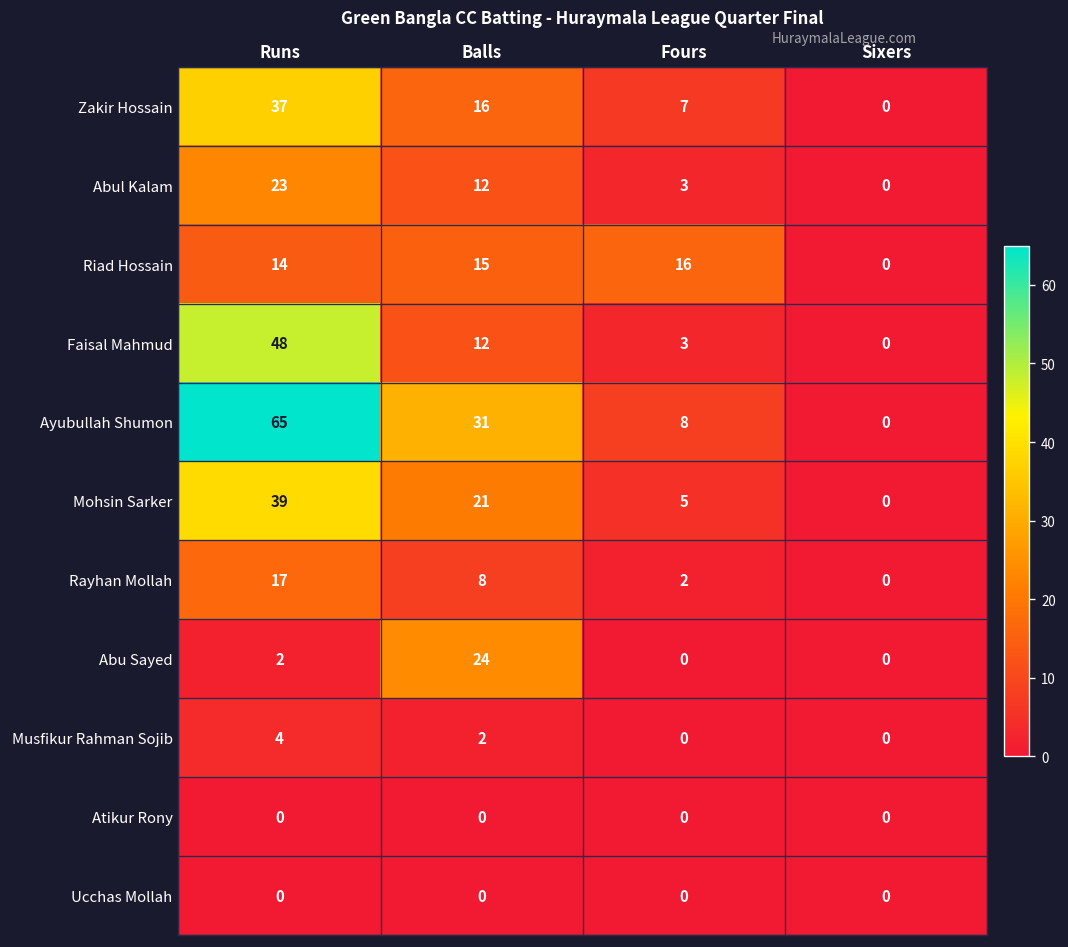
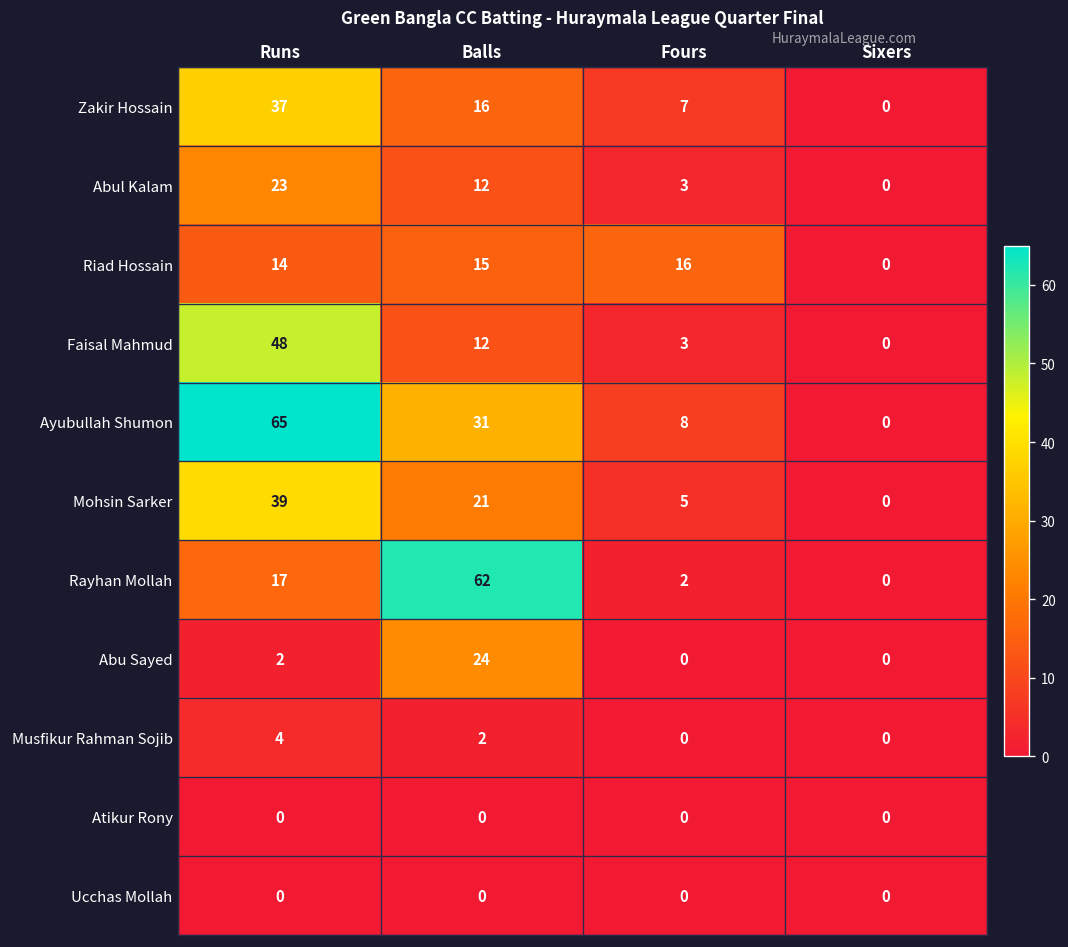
Rayhan Mollah, Balls: 8 -> 62
